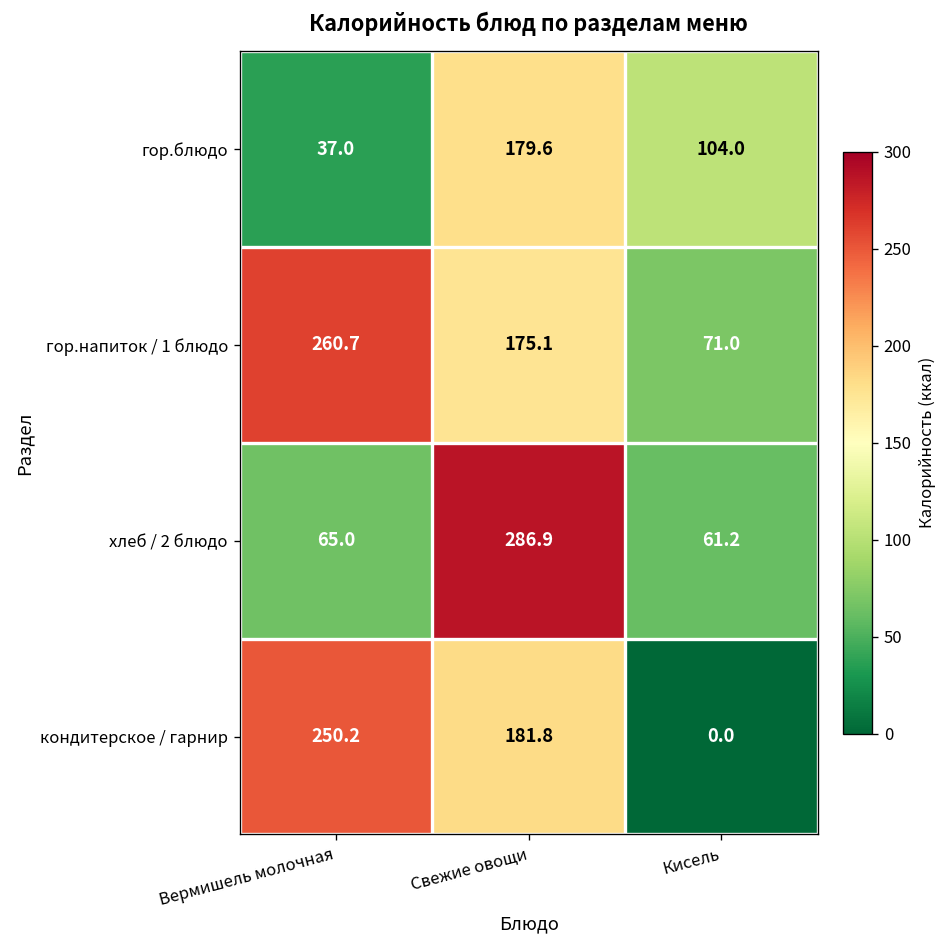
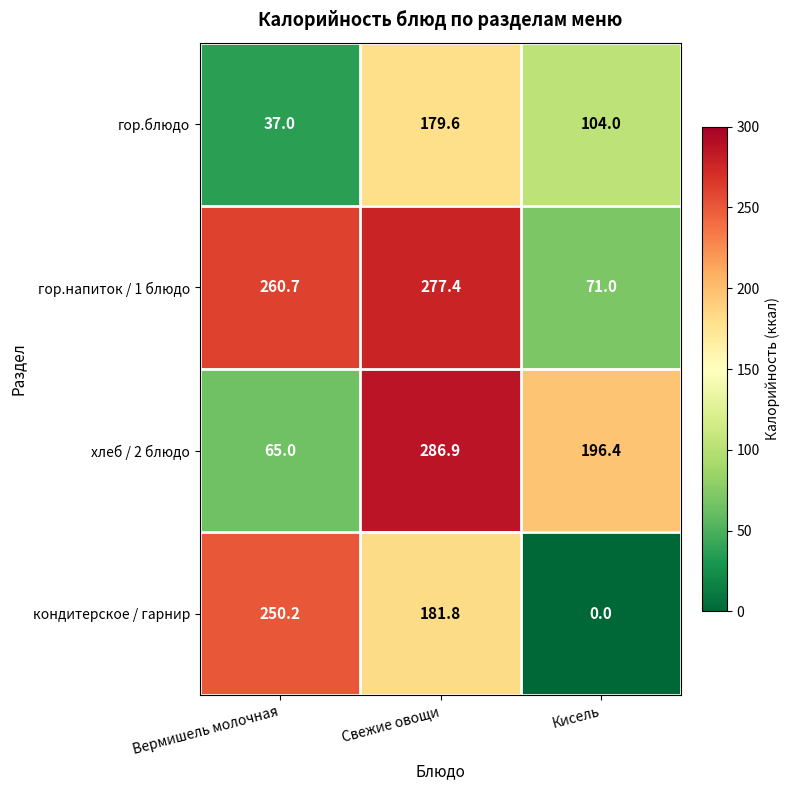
гор.напиток / 1 блюдо, Свежие овощи: 175.1 -> 277.4
хлеб / 2 блюдо, Кисель: 61.2 -> 196.4
